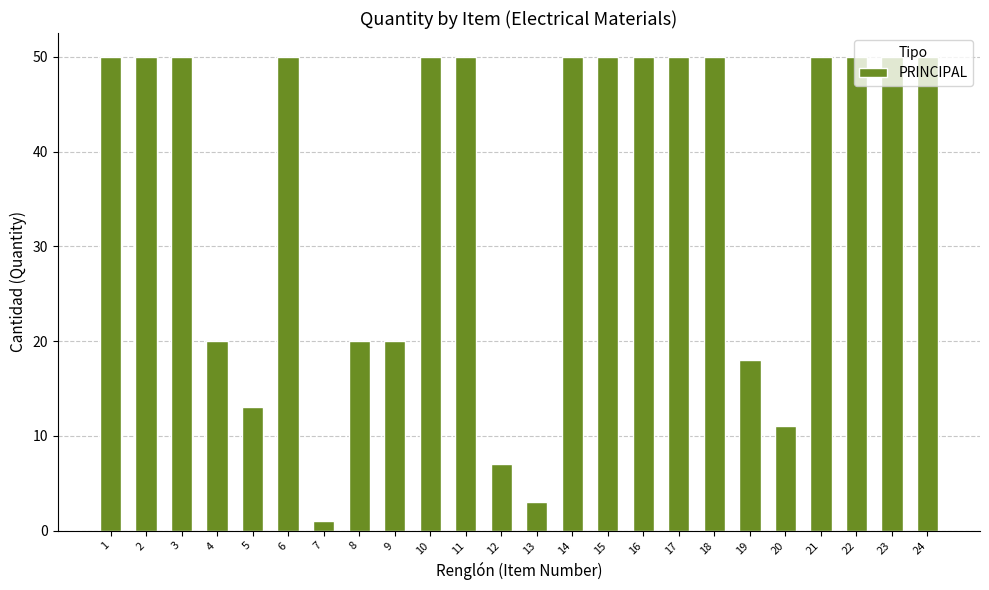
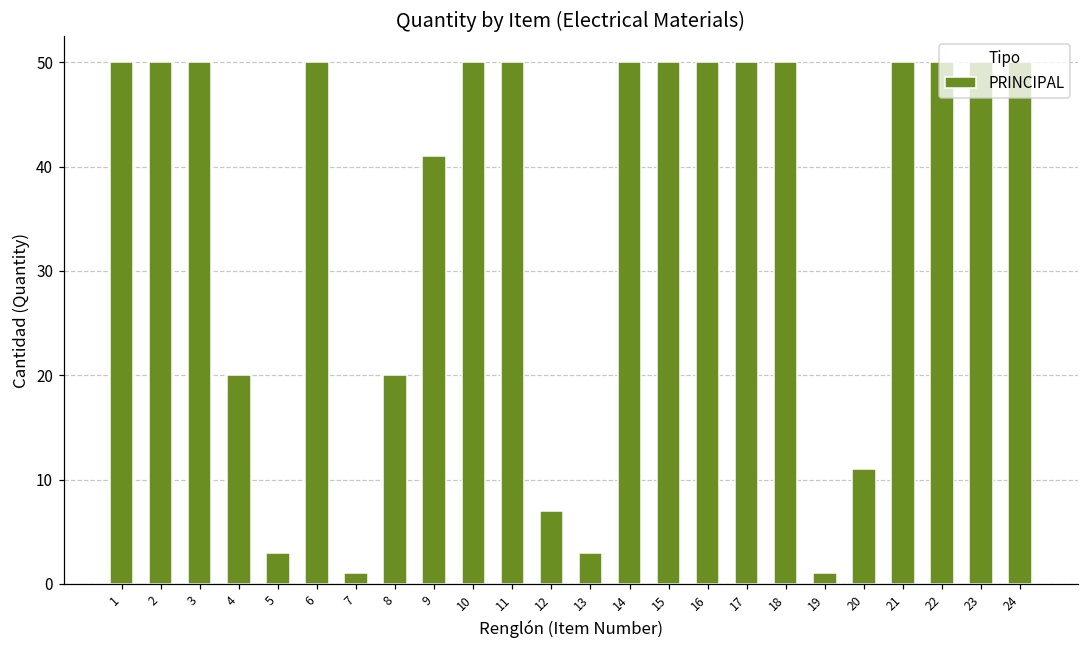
5: 13 -> 3
9: 20 -> 41
19: 18 -> 1
